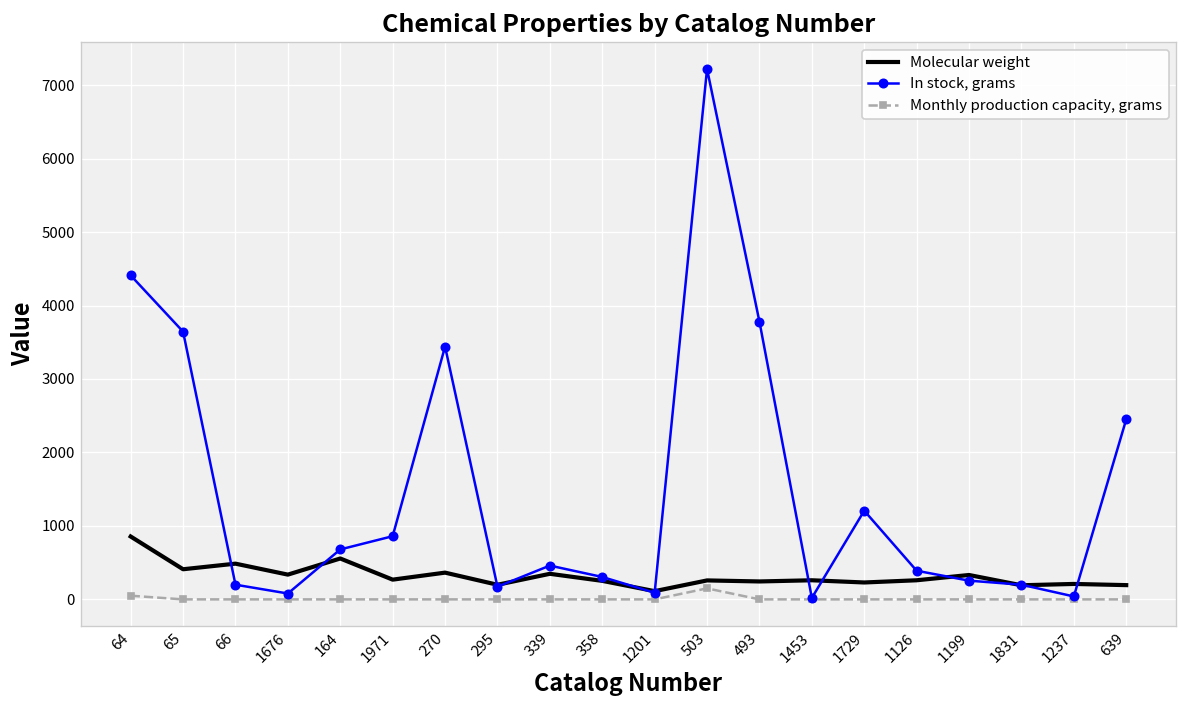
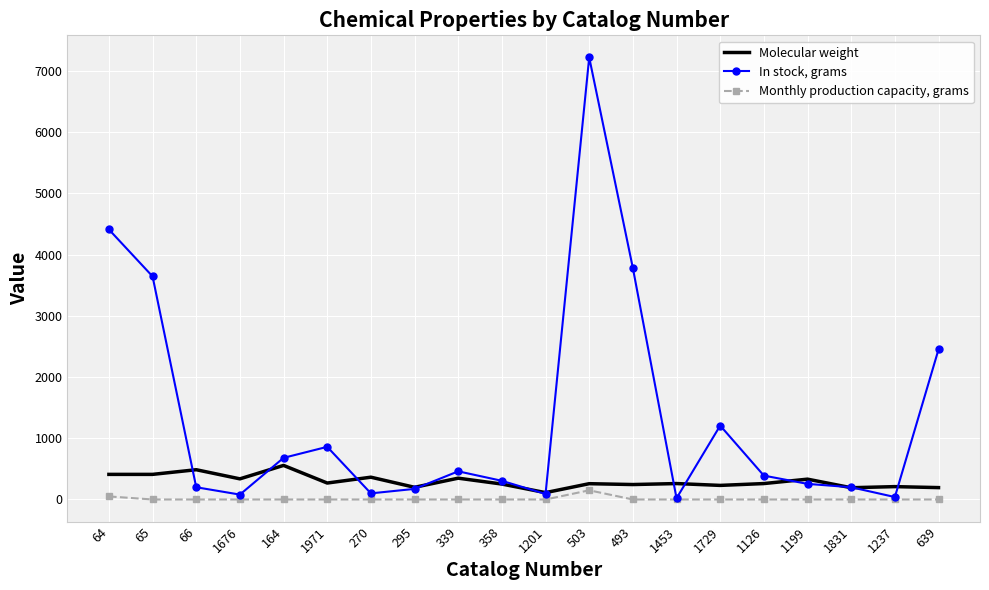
Molecular weight, 64: 900 -> 400
In stock, grams, 270: 3400 -> 100
